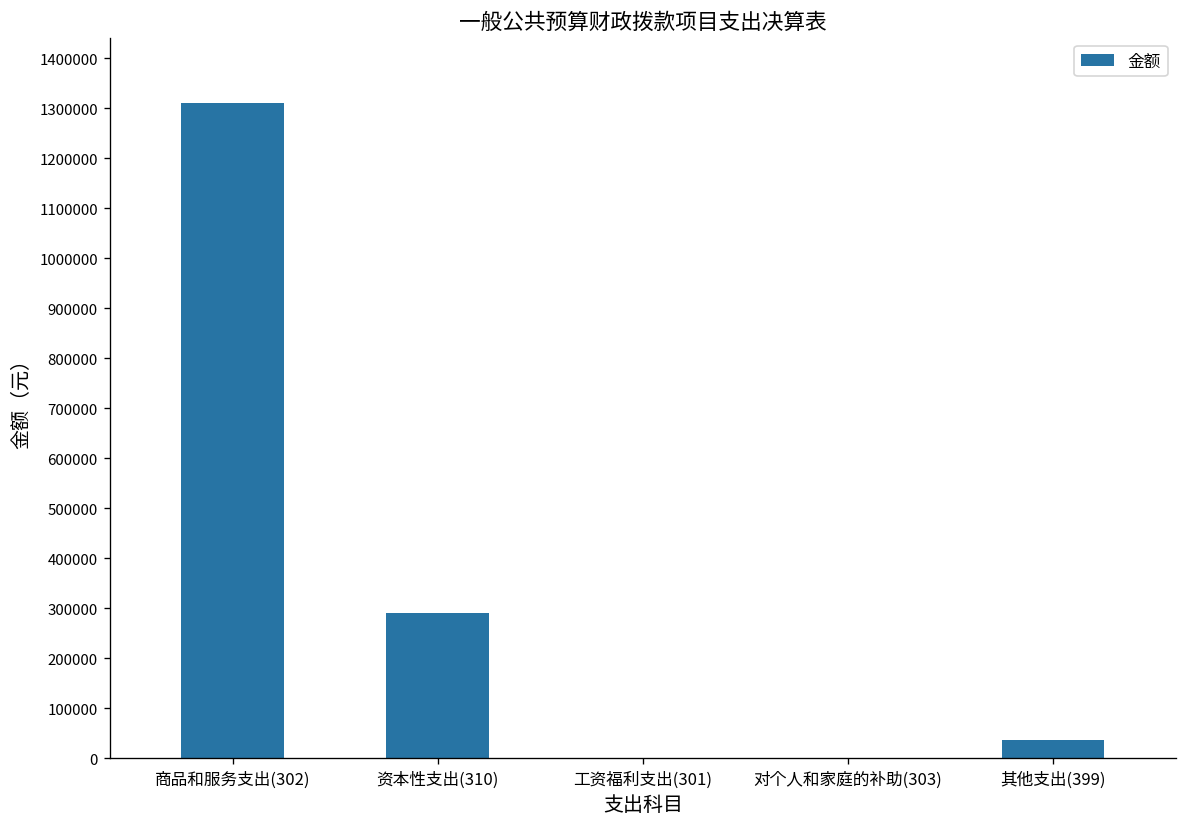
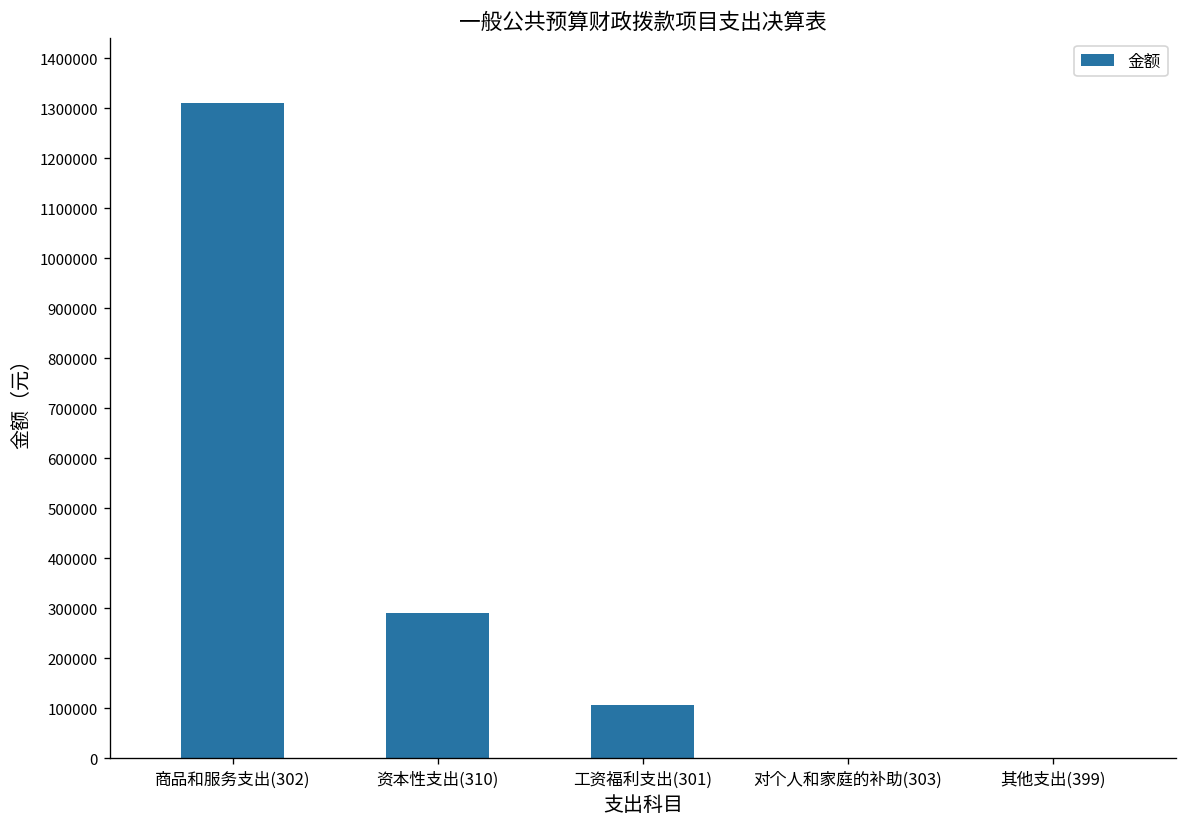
工资福利支出(301): 0 -> 110000
其他支出(399): 40000 -> 0
